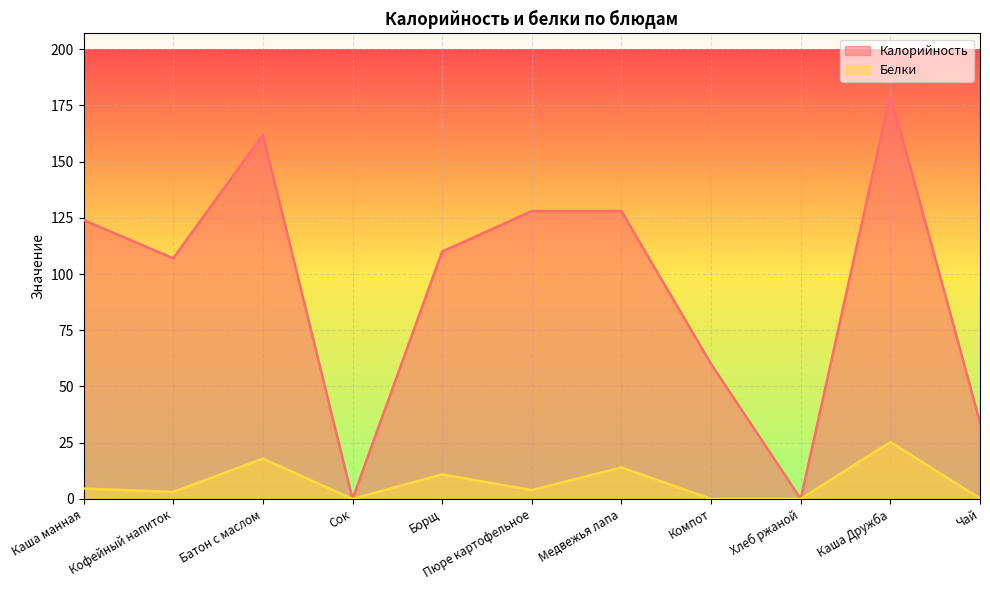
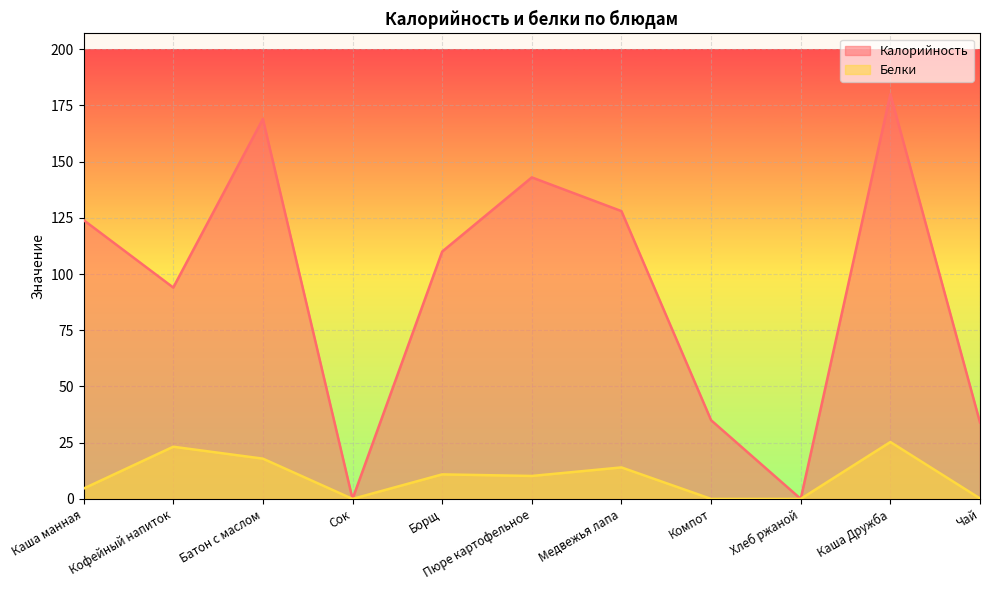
Калорийность, Кофейный напиток: 107 -> 94
Белки, Кофейный напиток: 3 -> 23
Калорийность, Батон с маслом: 162 -> 169
Калорийность, Пюре картофельное: 128 -> 143
Белки, Пюре картофельное: 4 -> 10
Калорийность, Компот: 60 -> 35
